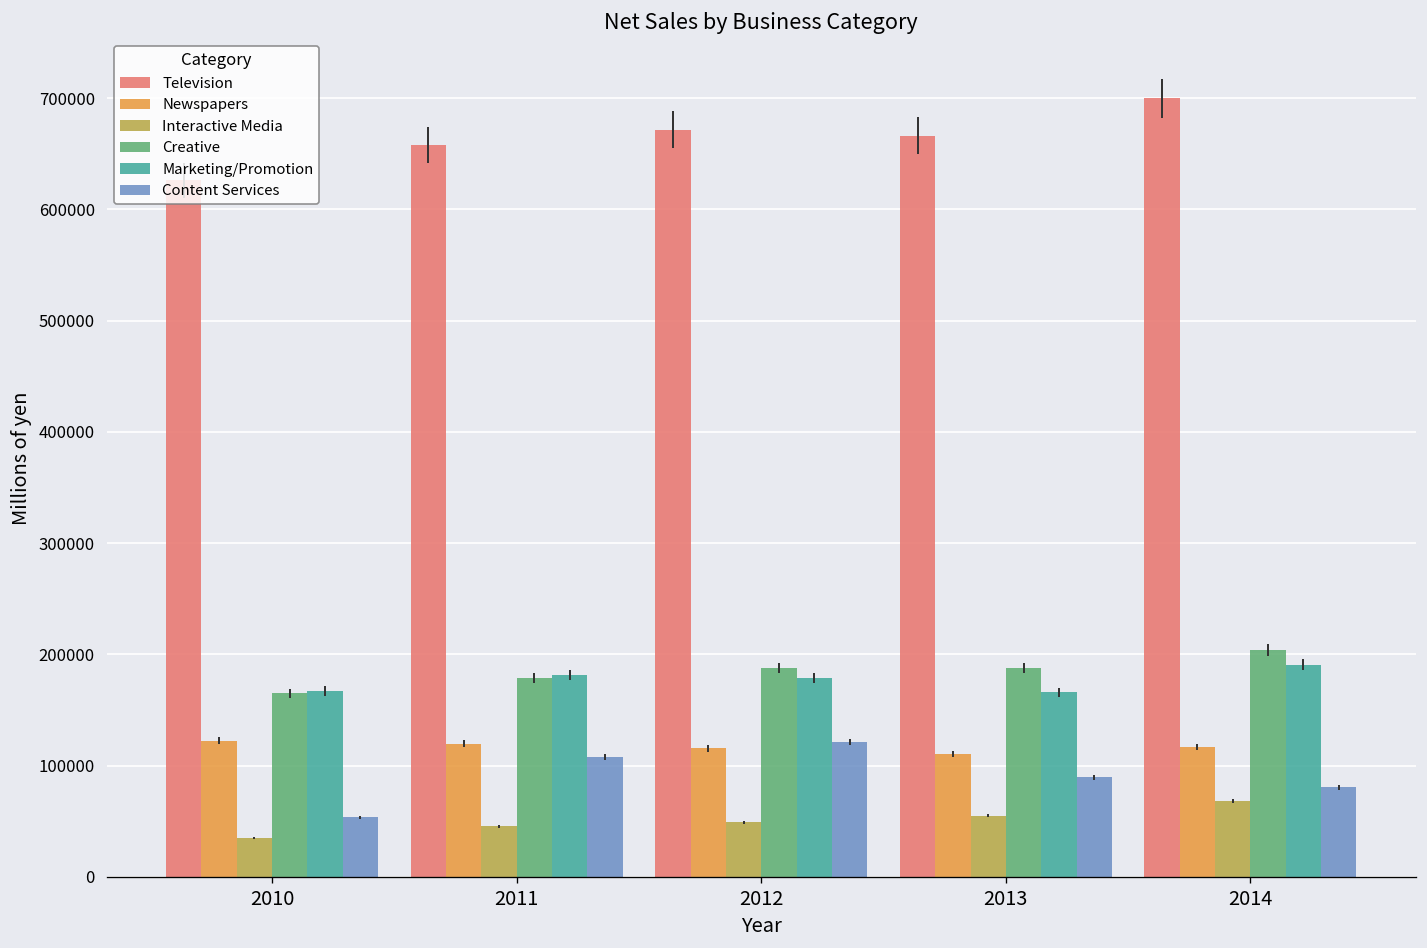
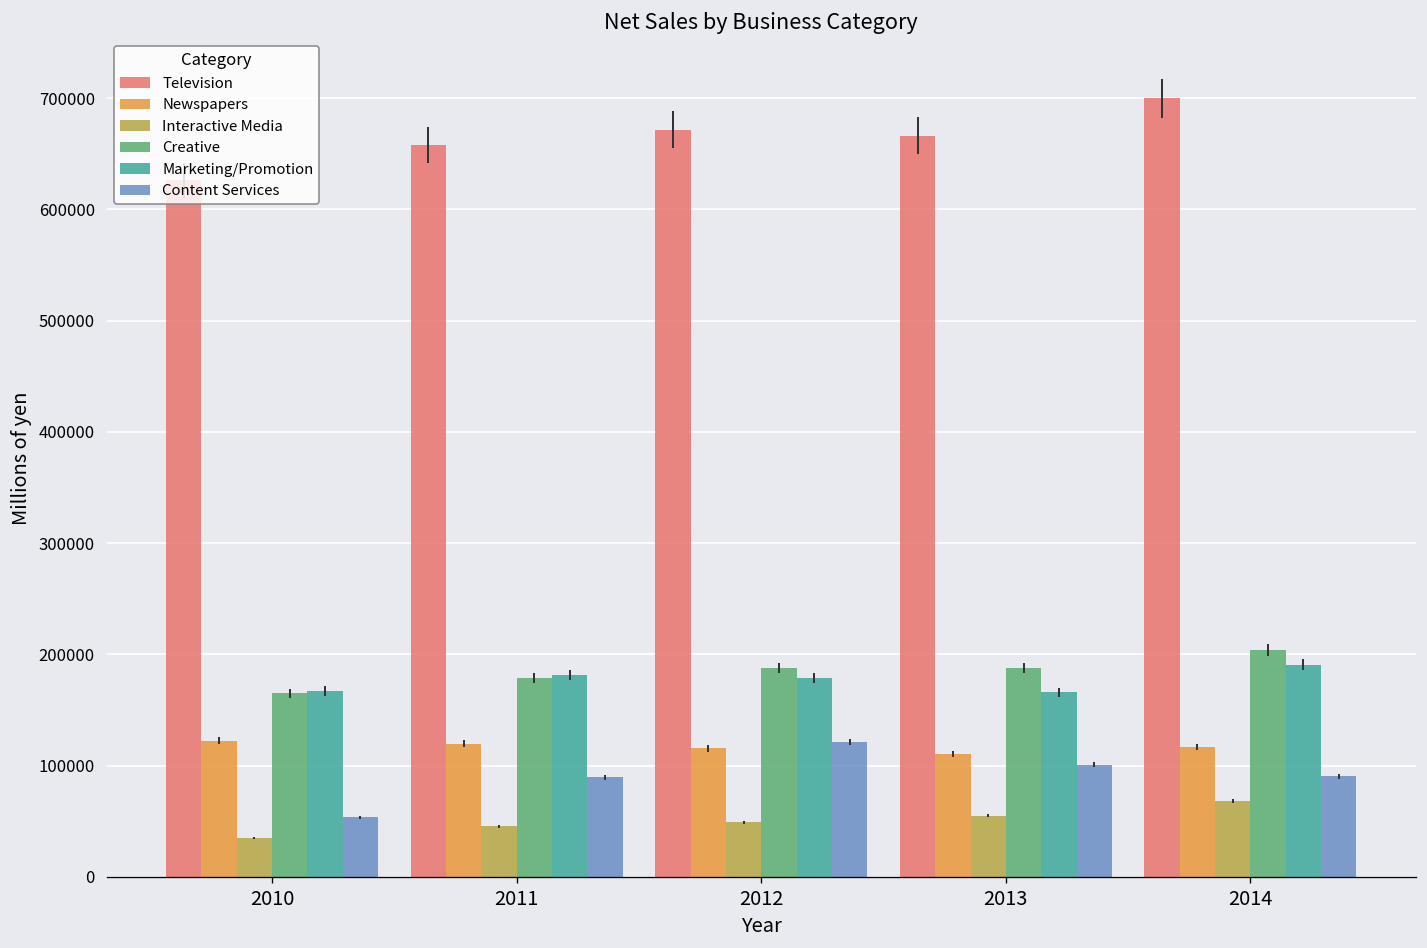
Content Services, 2011: 110000 -> 90000
Content Services, 2013: 90000 -> 100000
Content Services, 2014: 80000 -> 90000
